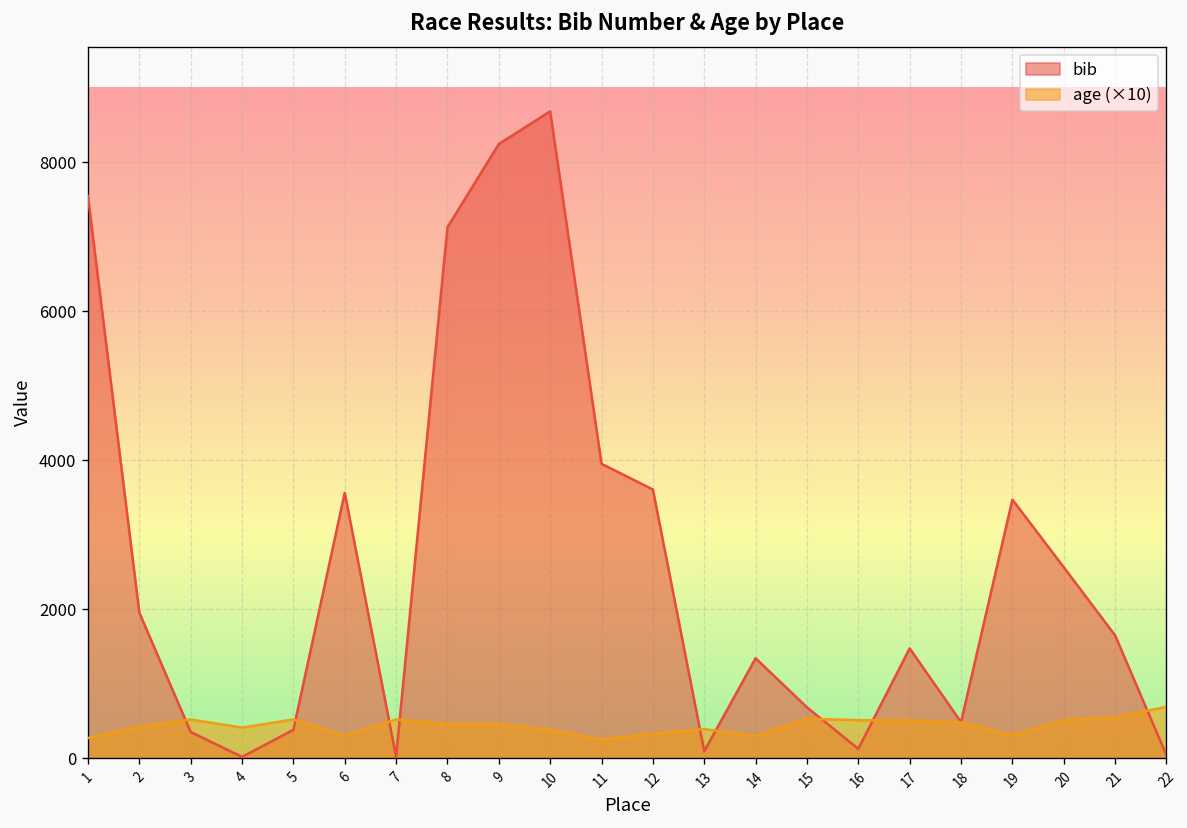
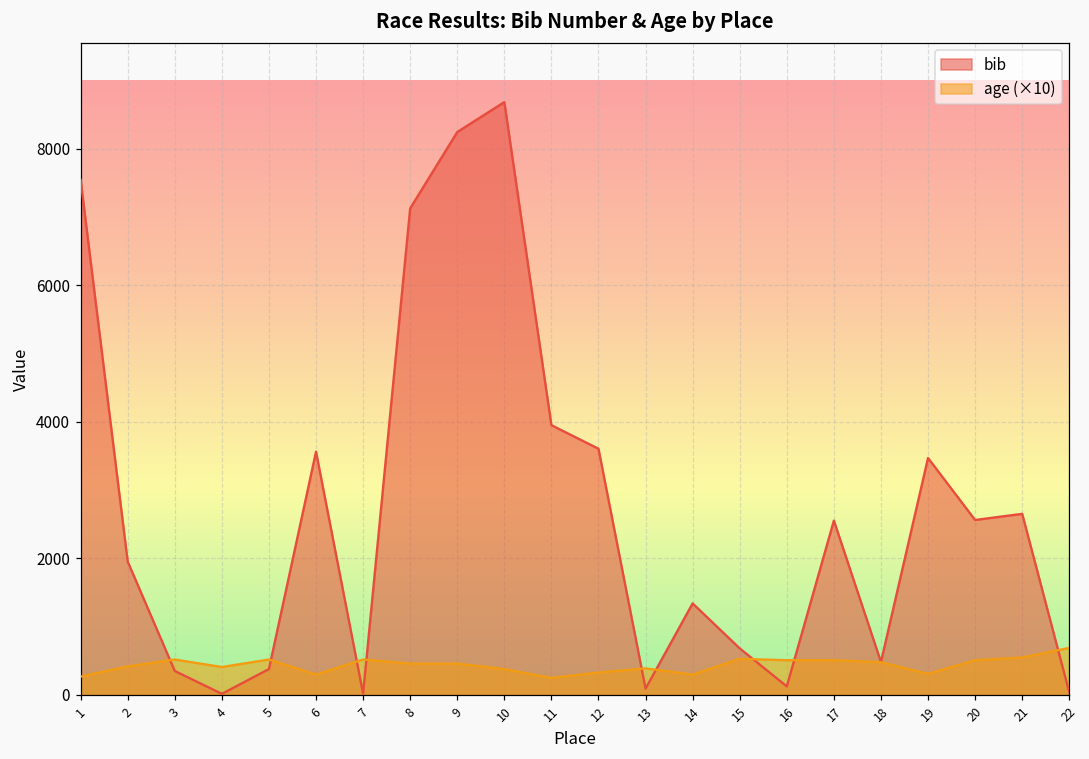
bib, 17: 1500 -> 2600
bib, 21: 1600 -> 2700
